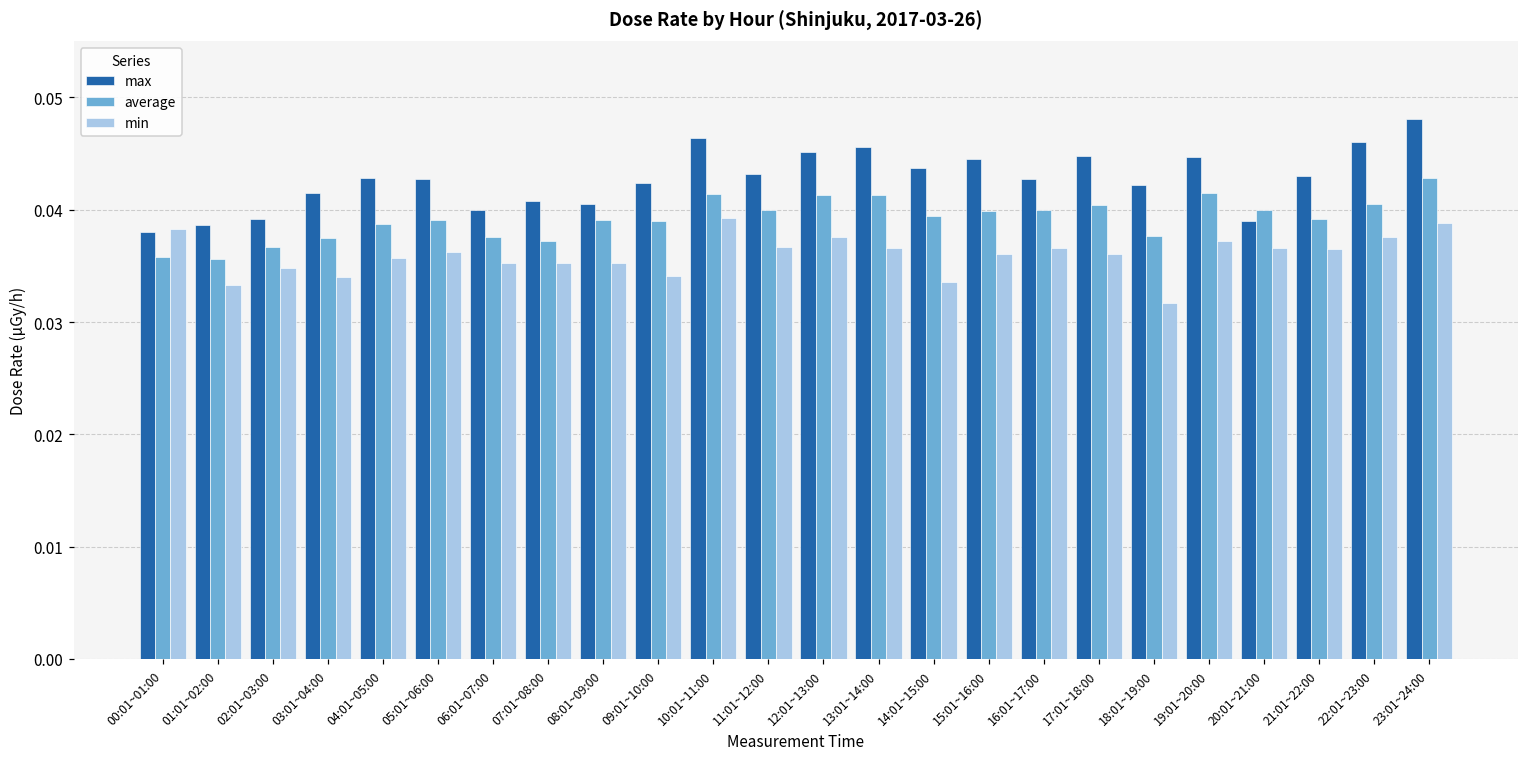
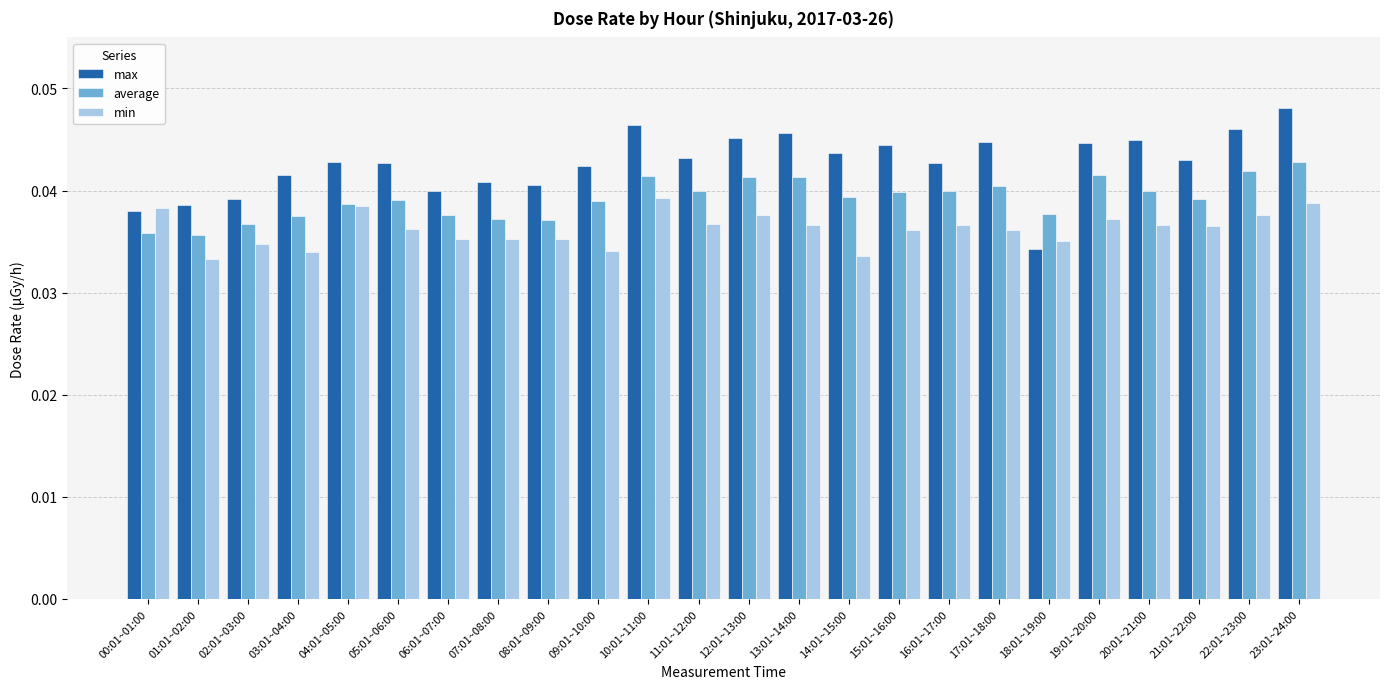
min, 04:01~05:00: 0.0357 -> 0.0385
average, 08:01~09:00: 0.0391 -> 0.0371
max, 18:01~19:00: 0.0422 -> 0.0343
min, 18:01~19:00: 0.0317 -> 0.0351
max, 20:01~21:00: 0.039 -> 0.045
average, 22:01~23:00: 0.0405 -> 0.0419
